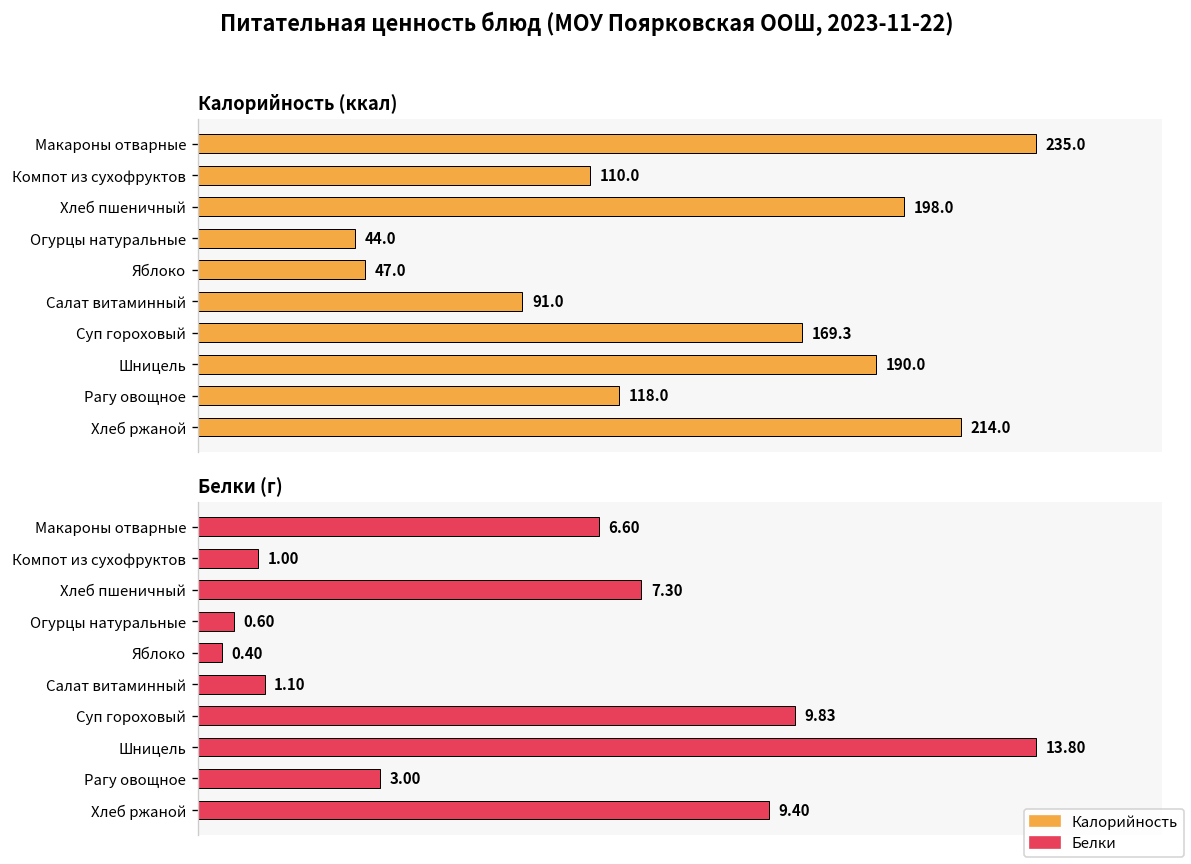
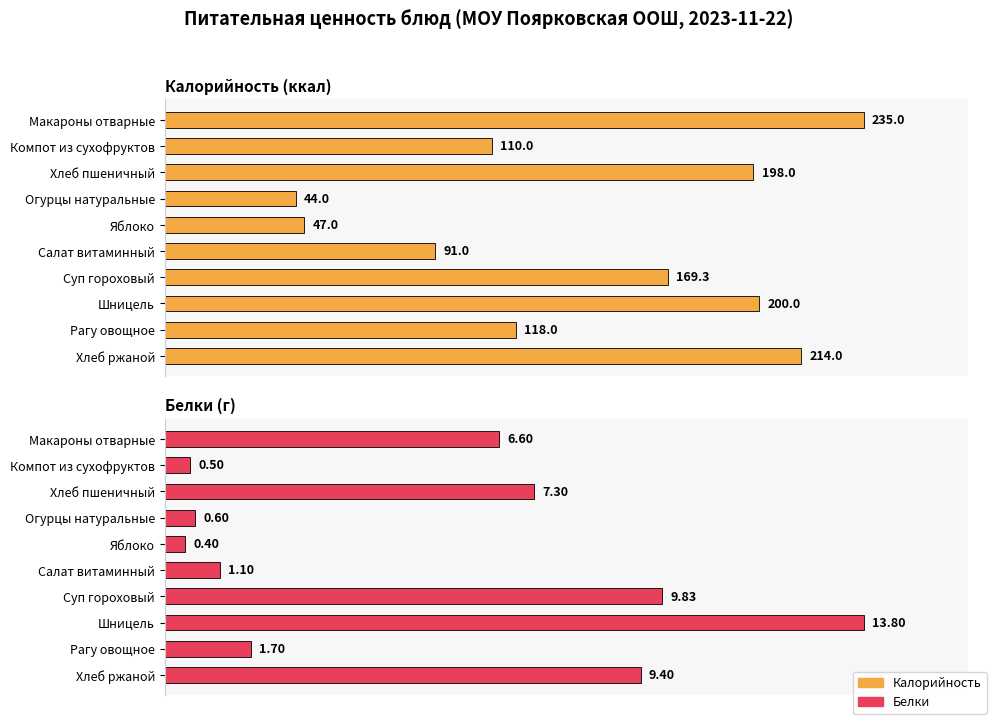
Калорийность (ккал), Шницель: 190.0 -> 200.0
Белки (г), Компот из сухофруктов: 1.00 -> 0.50
Белки (г), Рагу овощное: 3.00 -> 1.70
